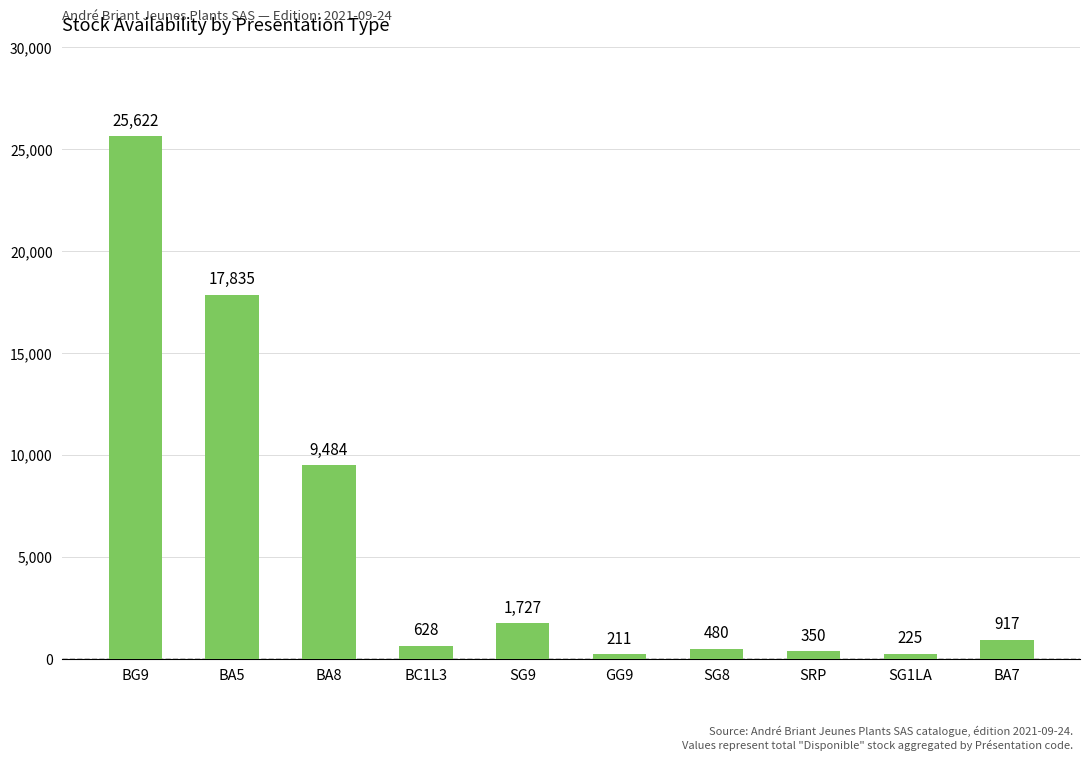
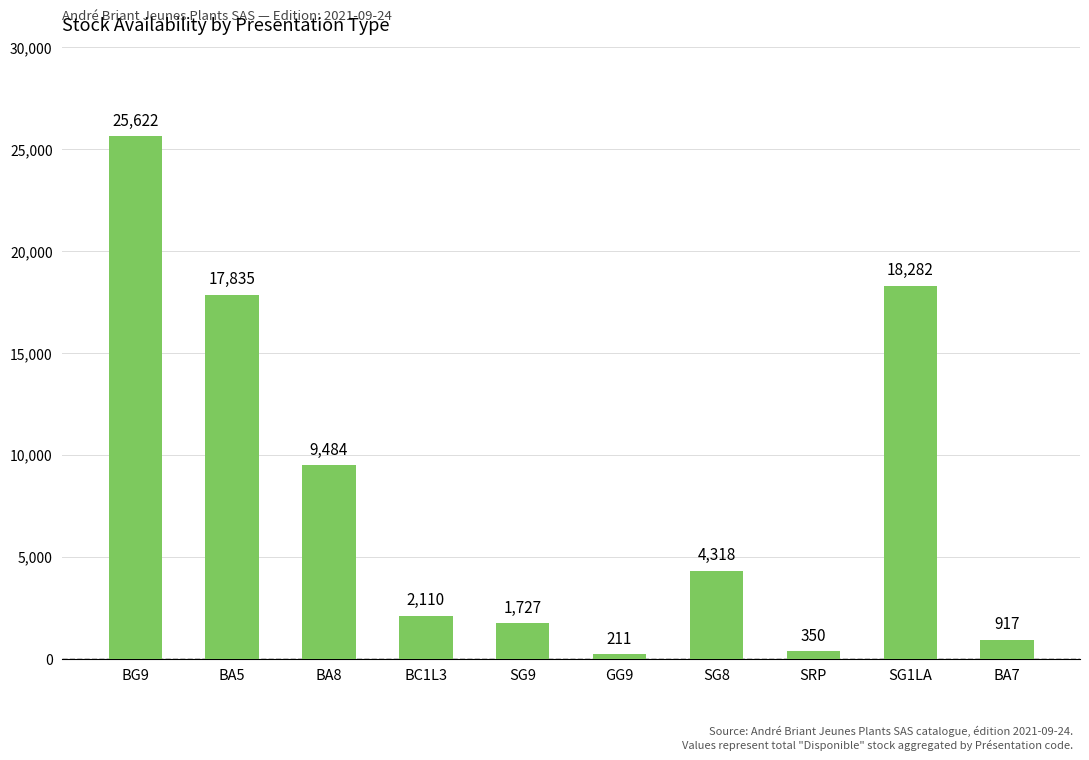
BC1L3: 628 -> 2,110
SG8: 480 -> 4,318
SG1LA: 225 -> 18,282
